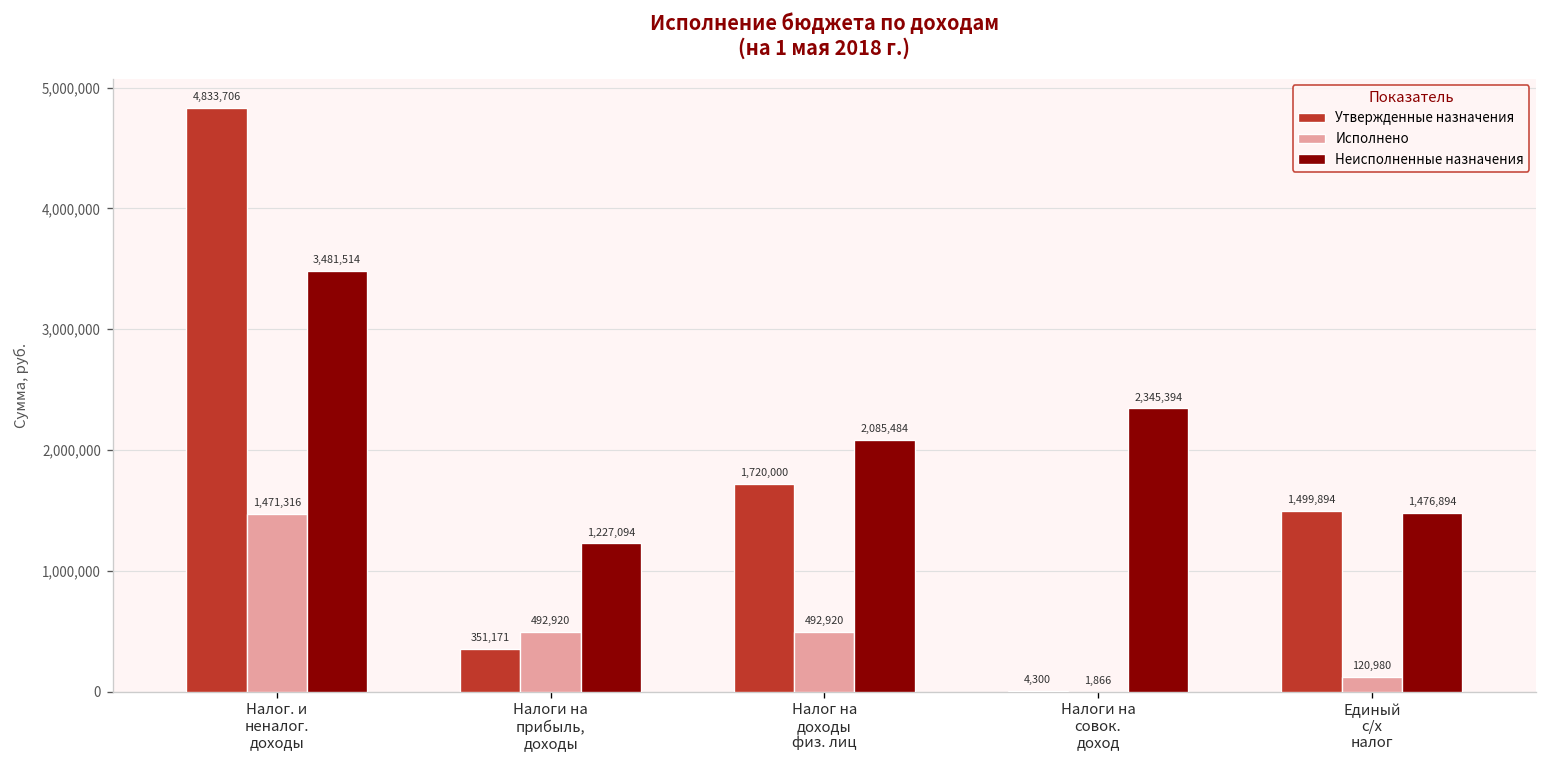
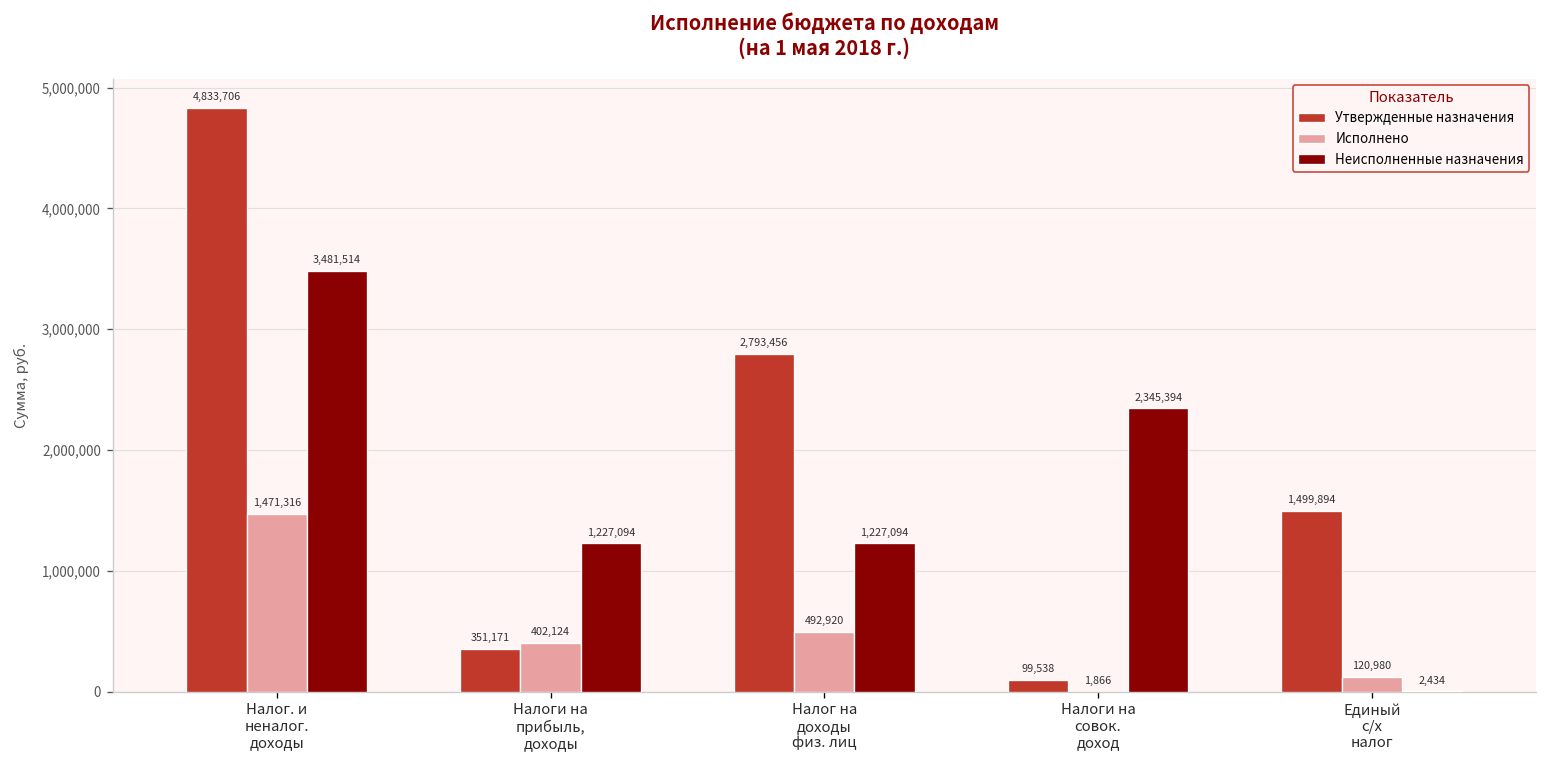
Исполнено, Налоги на прибыль, доходы: 492,920 -> 402,124
Утвержденные назначения, Налог на доходы физ. лиц: 1,720,000 -> 2,793,456
Неисполненные назначения, Налог на доходы физ. лиц: 2,085,484 -> 1,227,094
Утвержденные назначения, Налоги на совок. доход: 4,300 -> 99,538
Неисполненные назначения, Единый с/х налог: 1,476,894 -> 2,434
